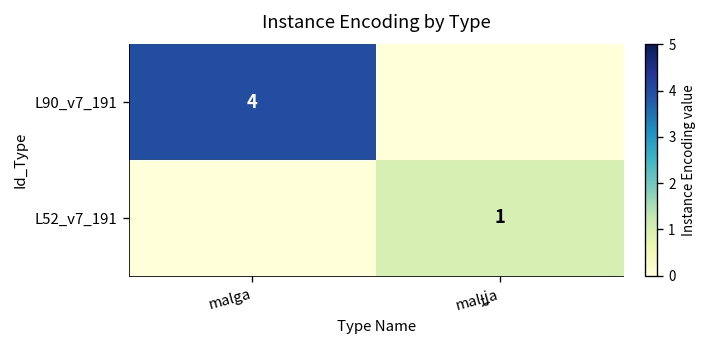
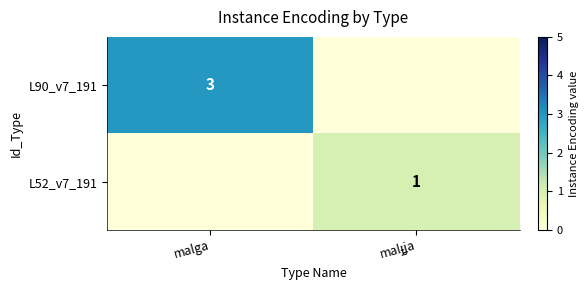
L90_v7_191, malga: 4 -> 3
